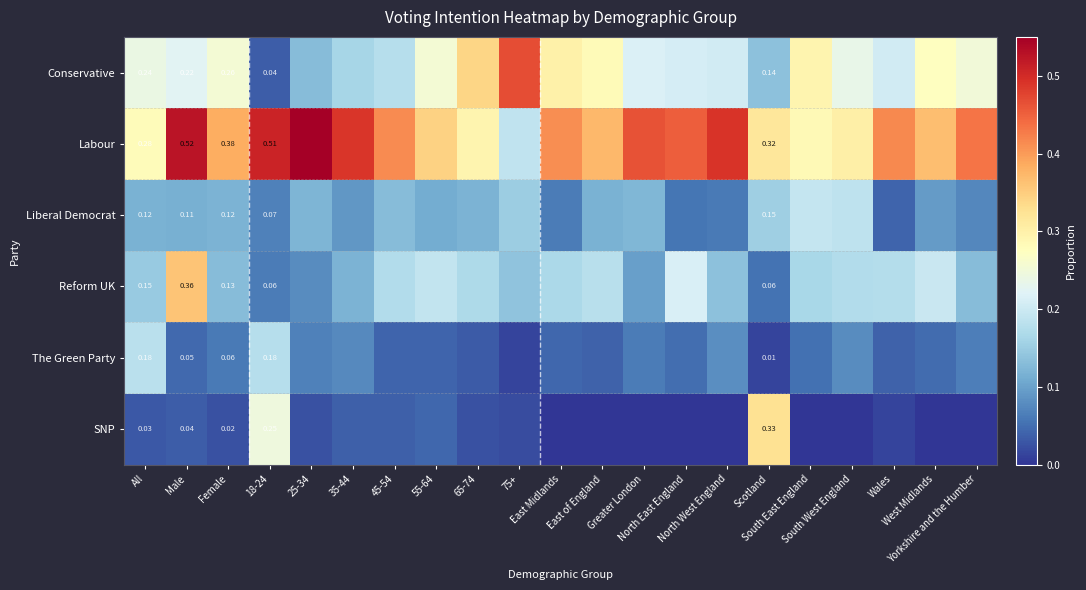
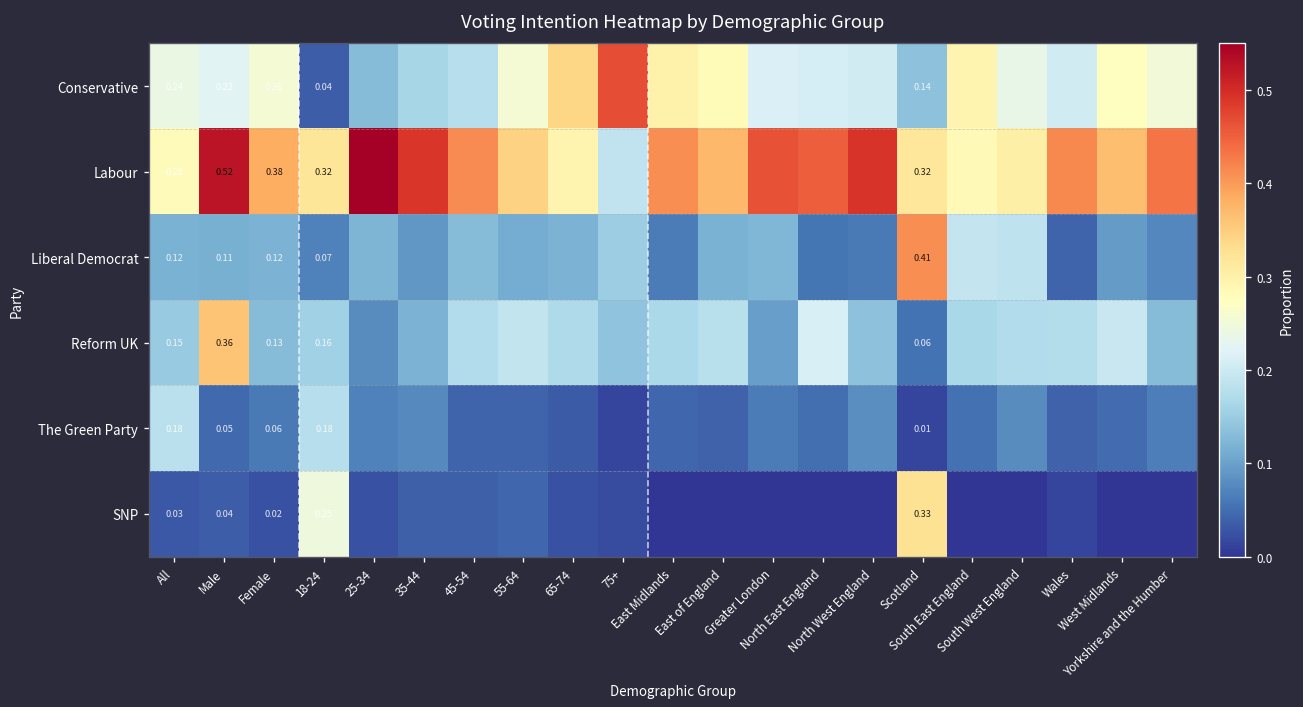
Labour, 18-24: 0.51 -> 0.32
Liberal Democrat, Scotland: 0.15 -> 0.41
Reform UK, 18-24: 0.06 -> 0.16
